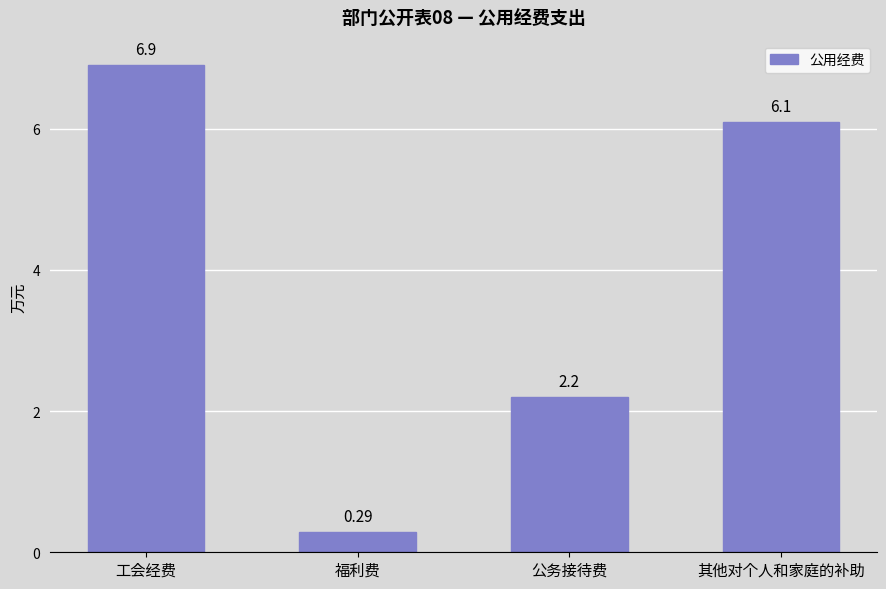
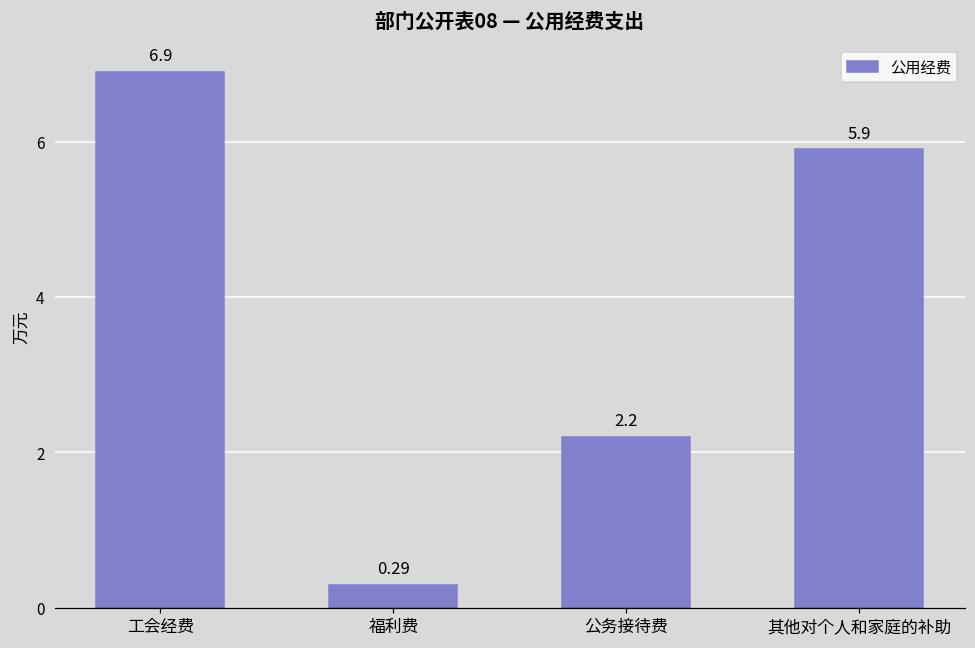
其他对个人和家庭的补助: 6.1 -> 5.9
